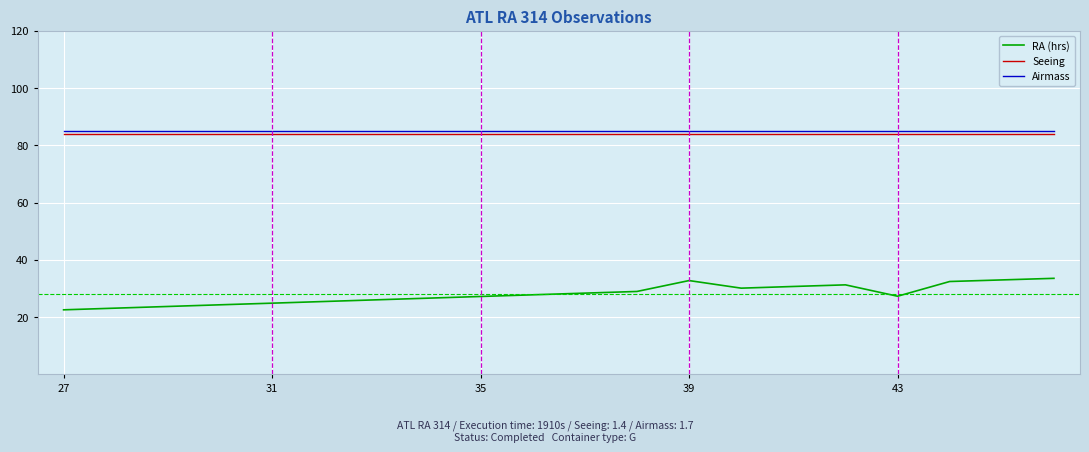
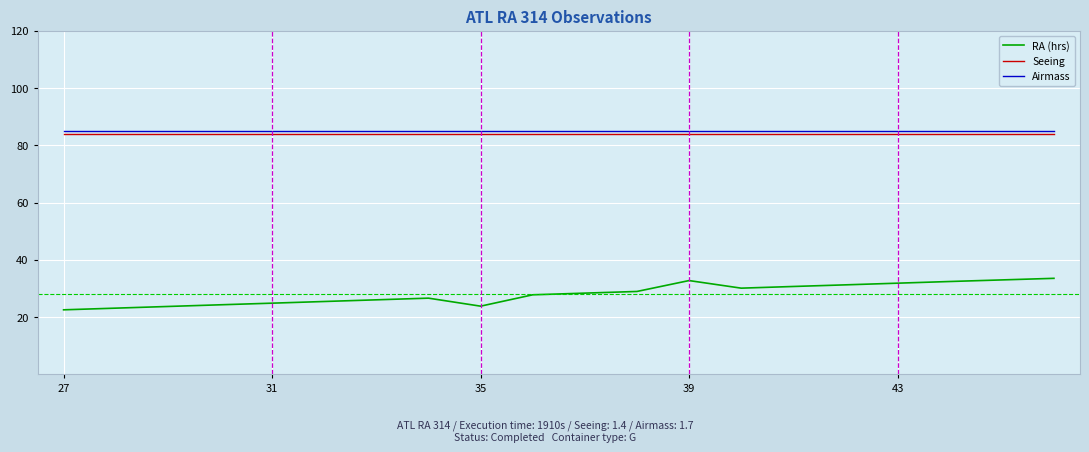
RA (hrs), 35: 27 -> 24
RA (hrs), 43: 27 -> 32
